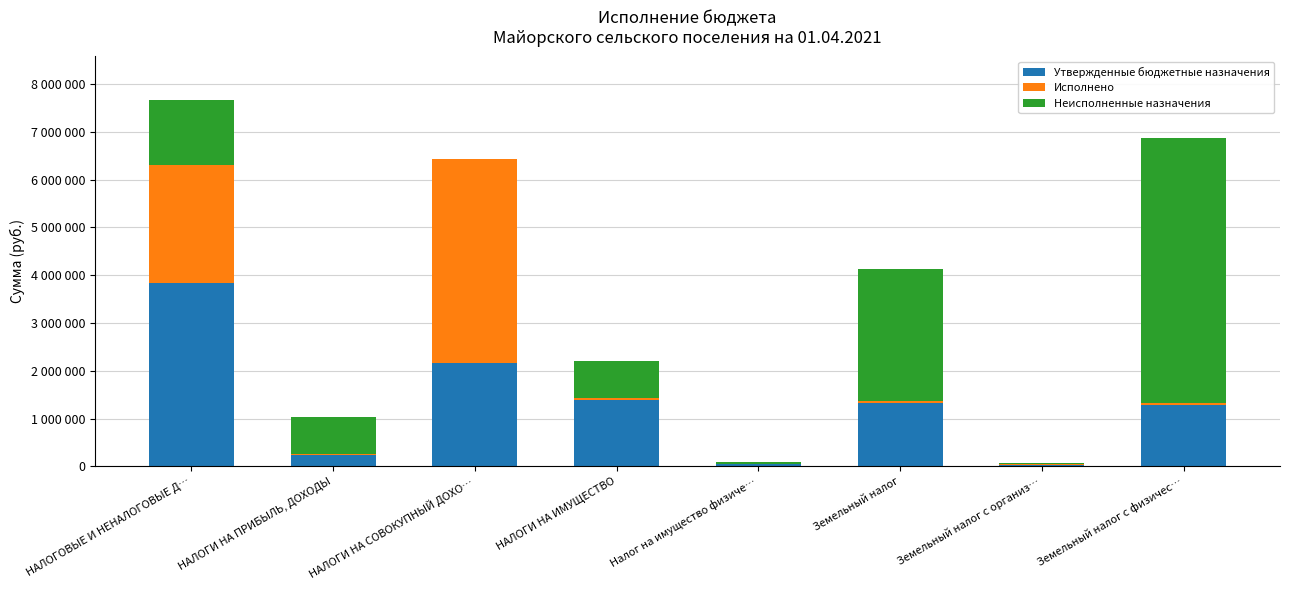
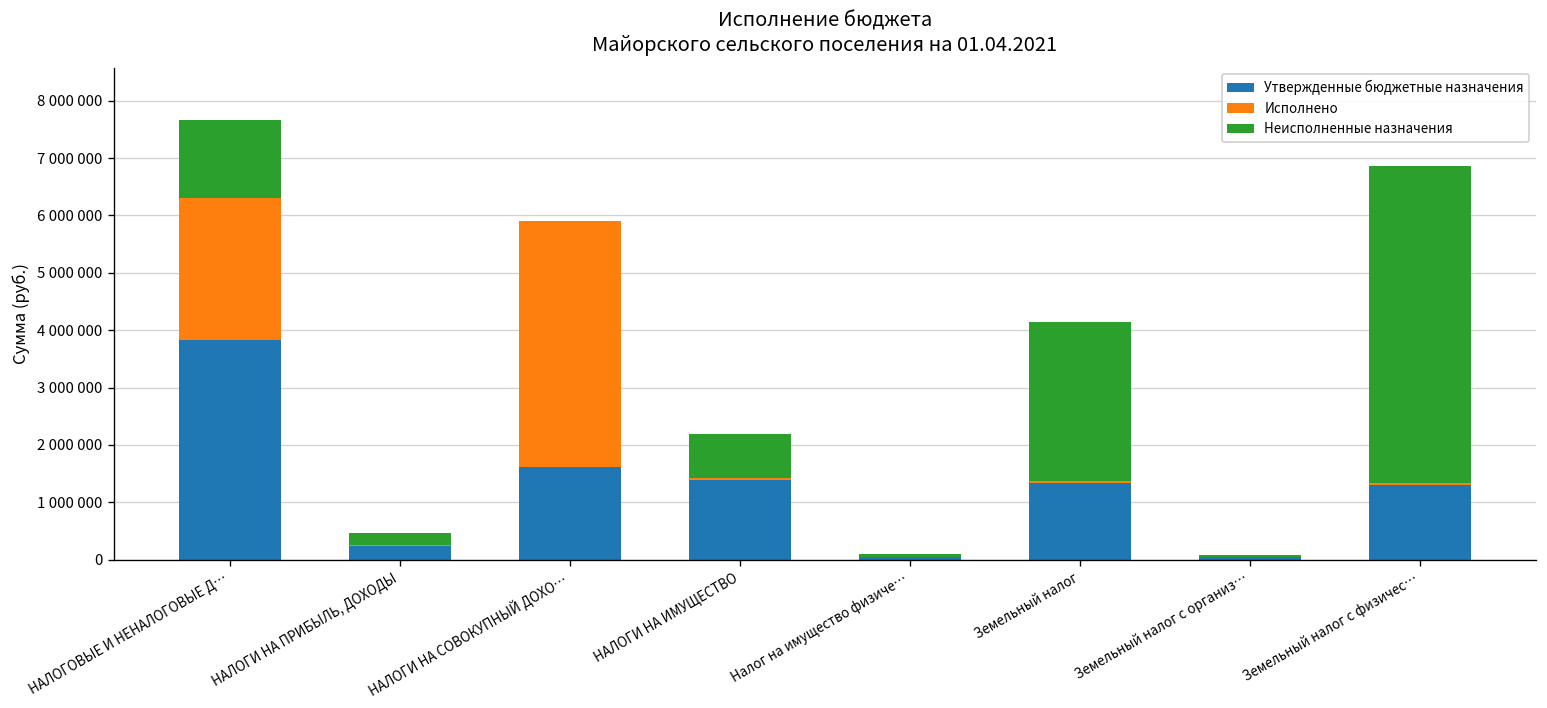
Неисполненные назначения, НАЛОГИ НА ПРИБЫЛЬ, ДОХОДЫ: 800000 -> 200000
Утвержденные бюджетные назначения, НАЛОГИ НА СОВОКУПНЫЙ ДОХО…: 2200000 -> 1600000
